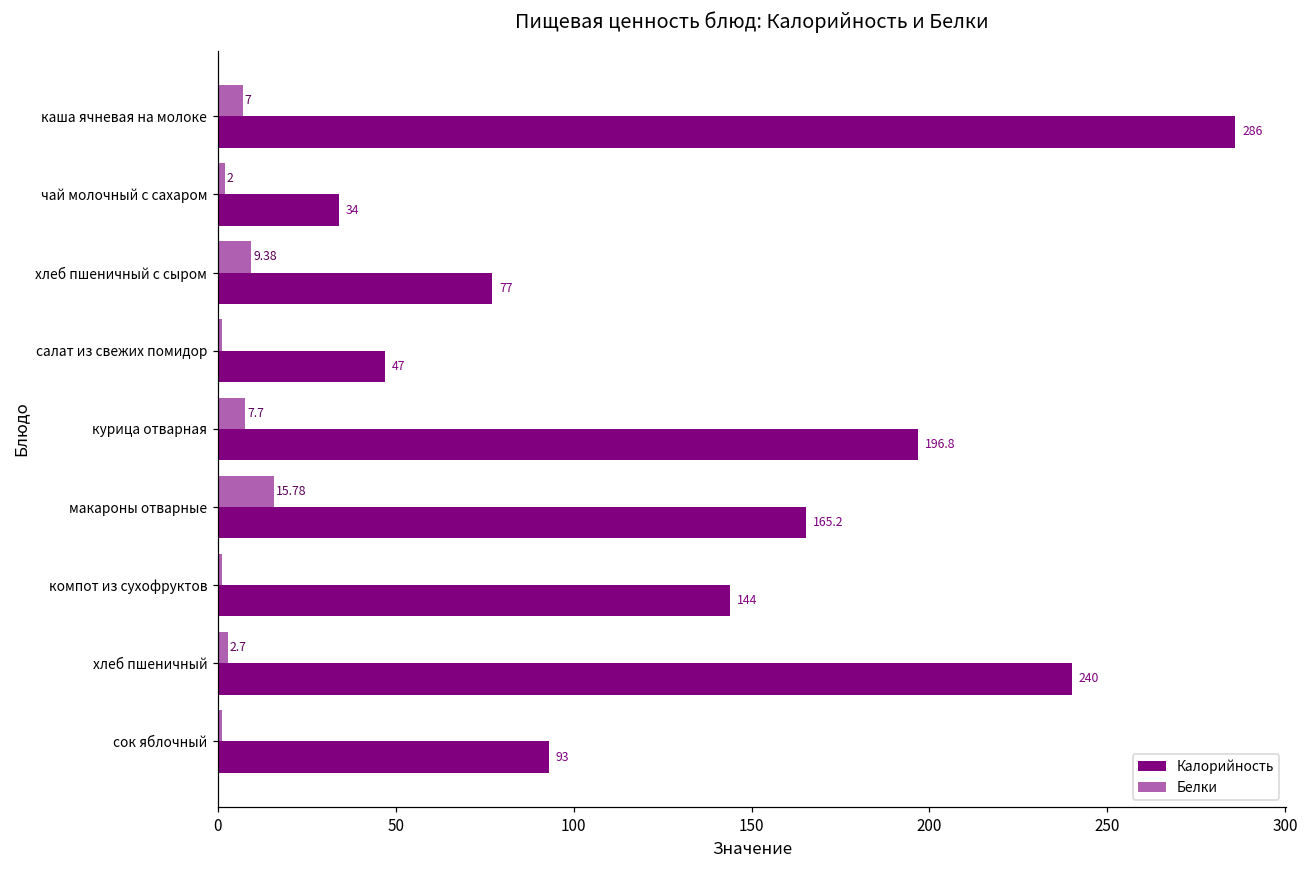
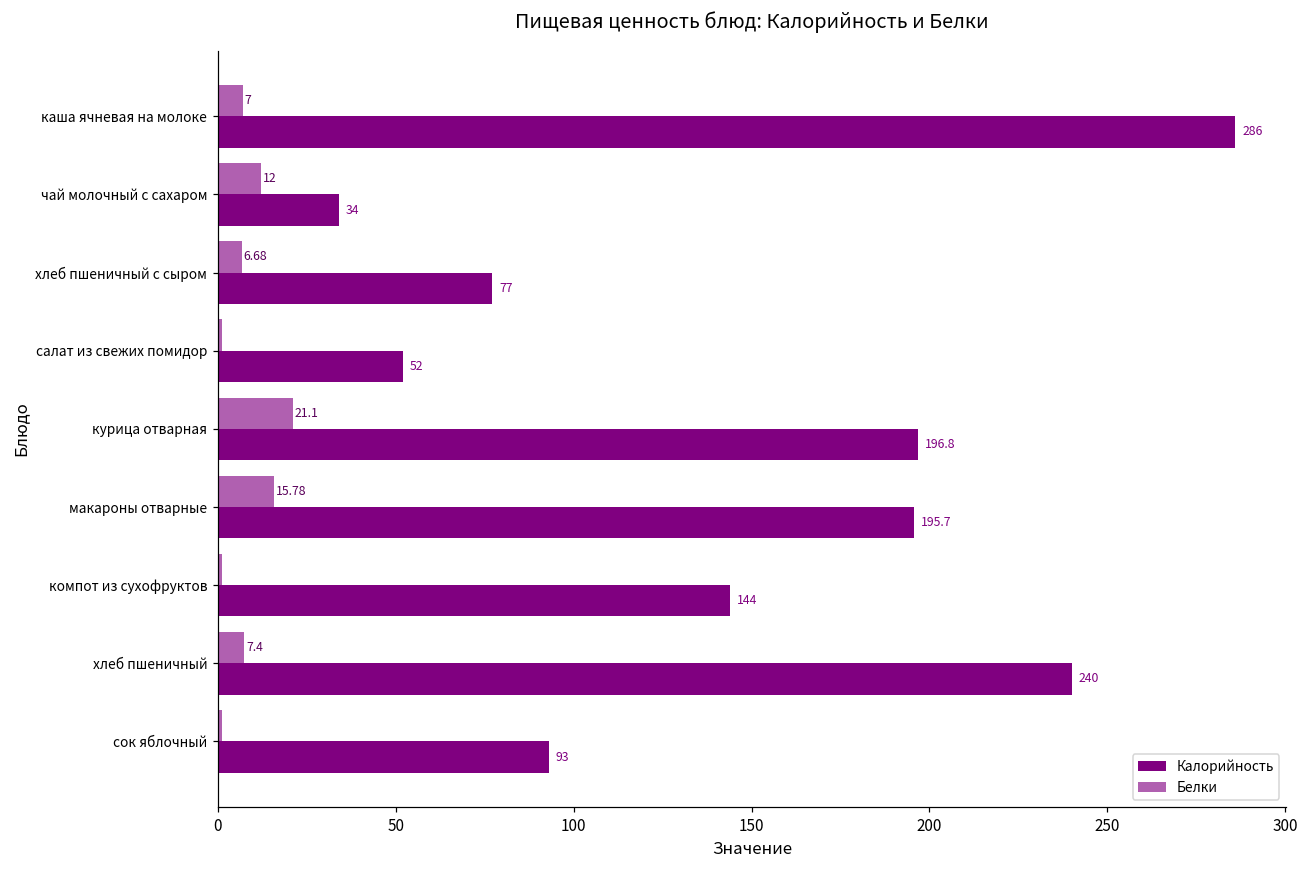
Белки, чай молочный с сахаром: 2 -> 12
Белки, хлеб пшеничный с сыром: 9.38 -> 6.68
Калорийность, салат из свежих помидор: 47 -> 52
Белки, курица отварная: 7.7 -> 21.1
Калорийность, макароны отварные: 165.2 -> 195.7
Белки, хлеб пшеничный: 2.7 -> 7.4
